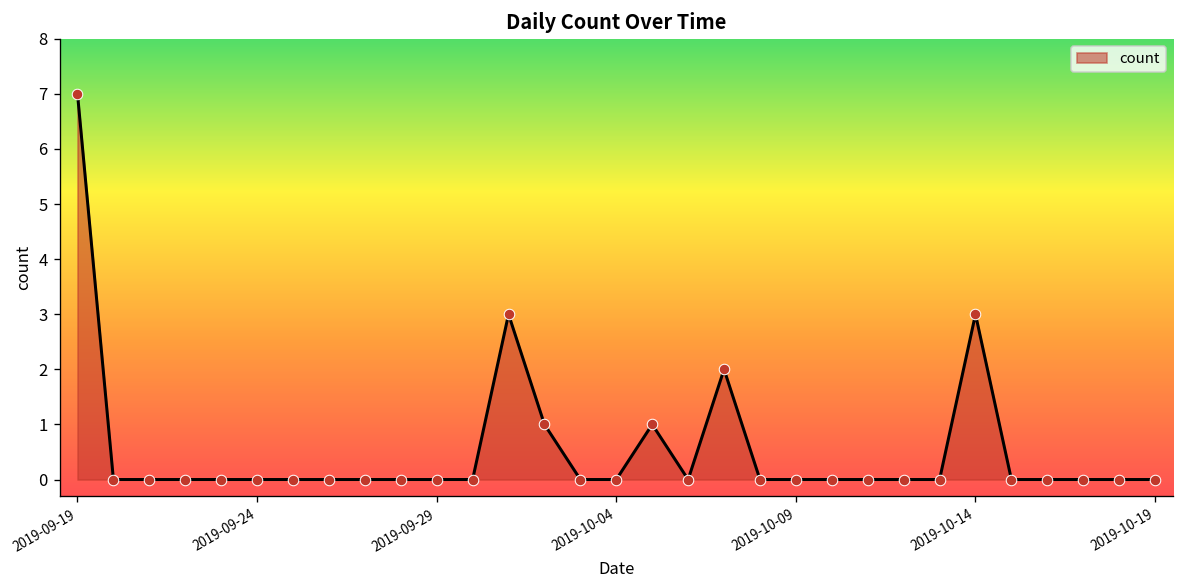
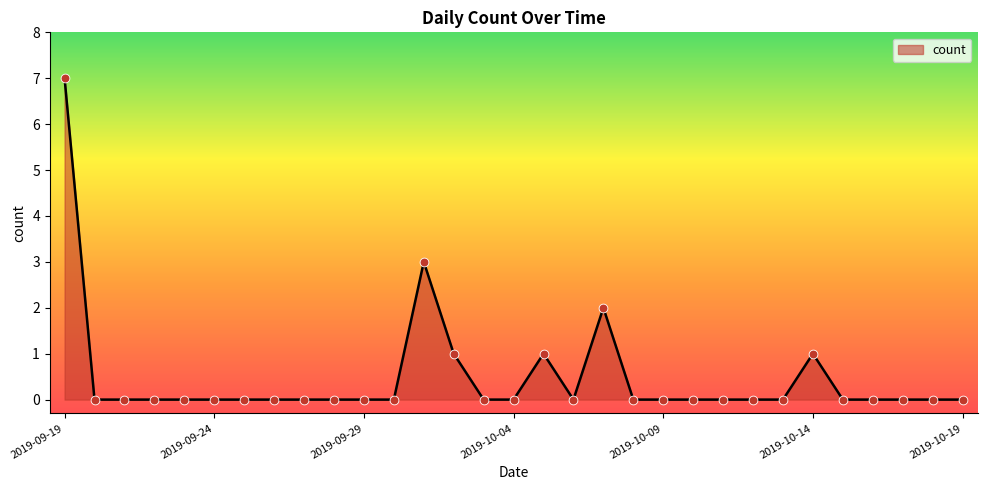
2019-10-14: 3 -> 1
